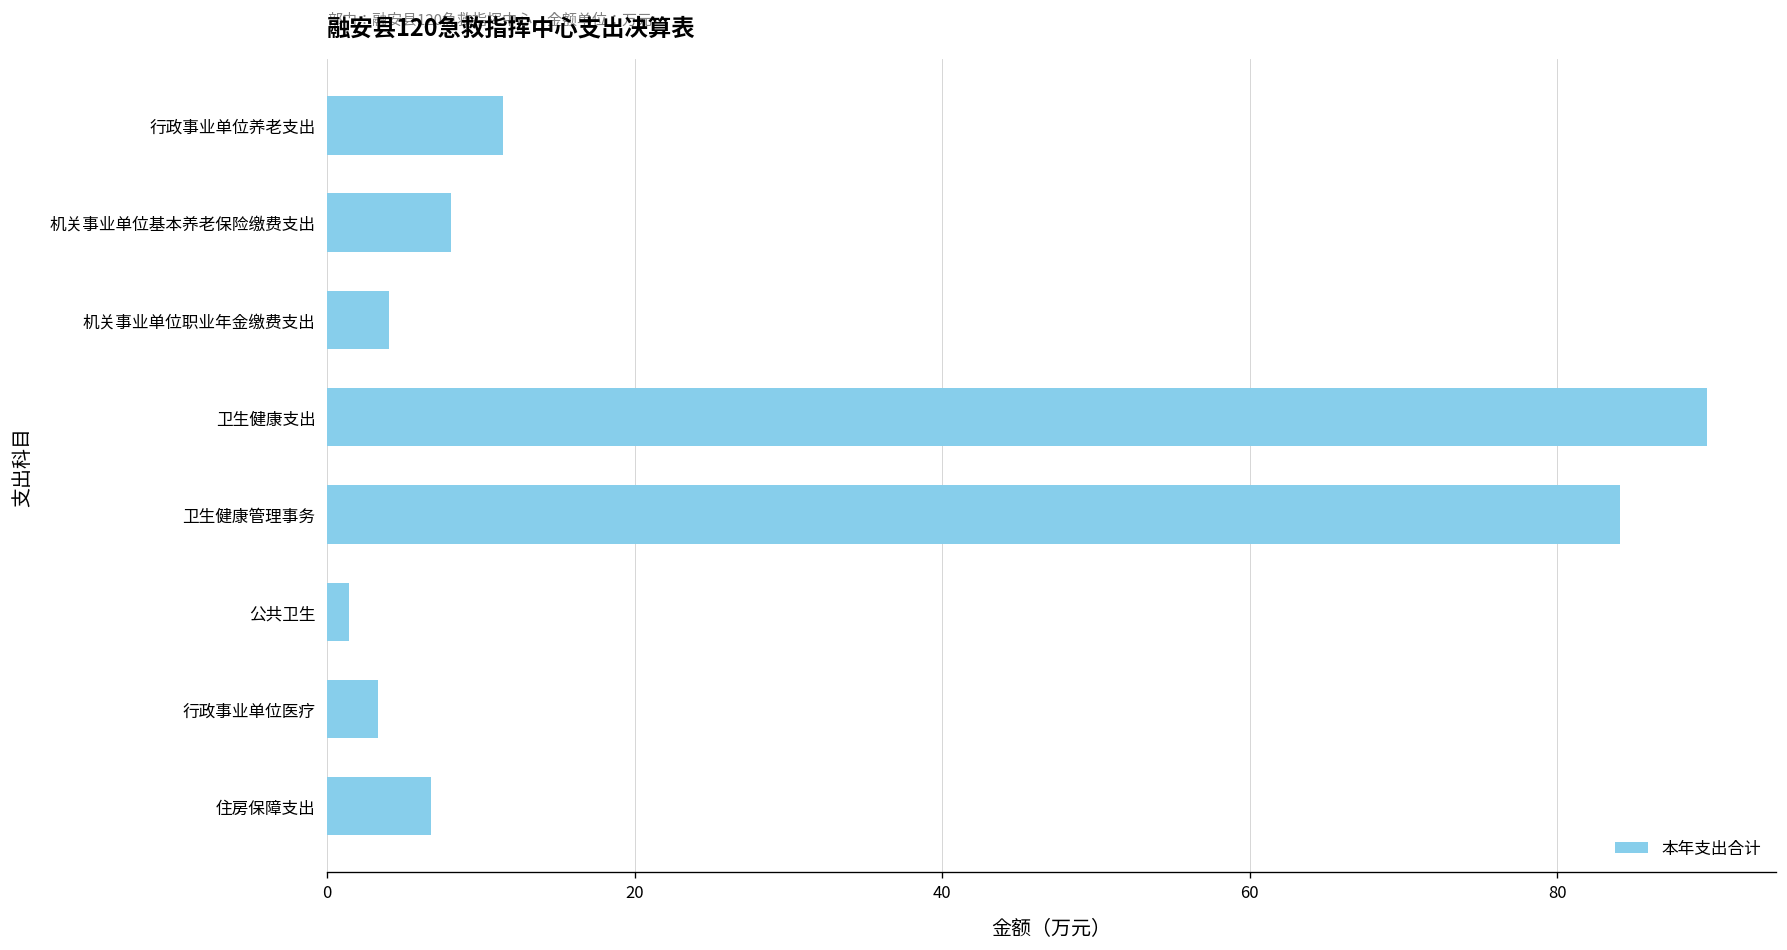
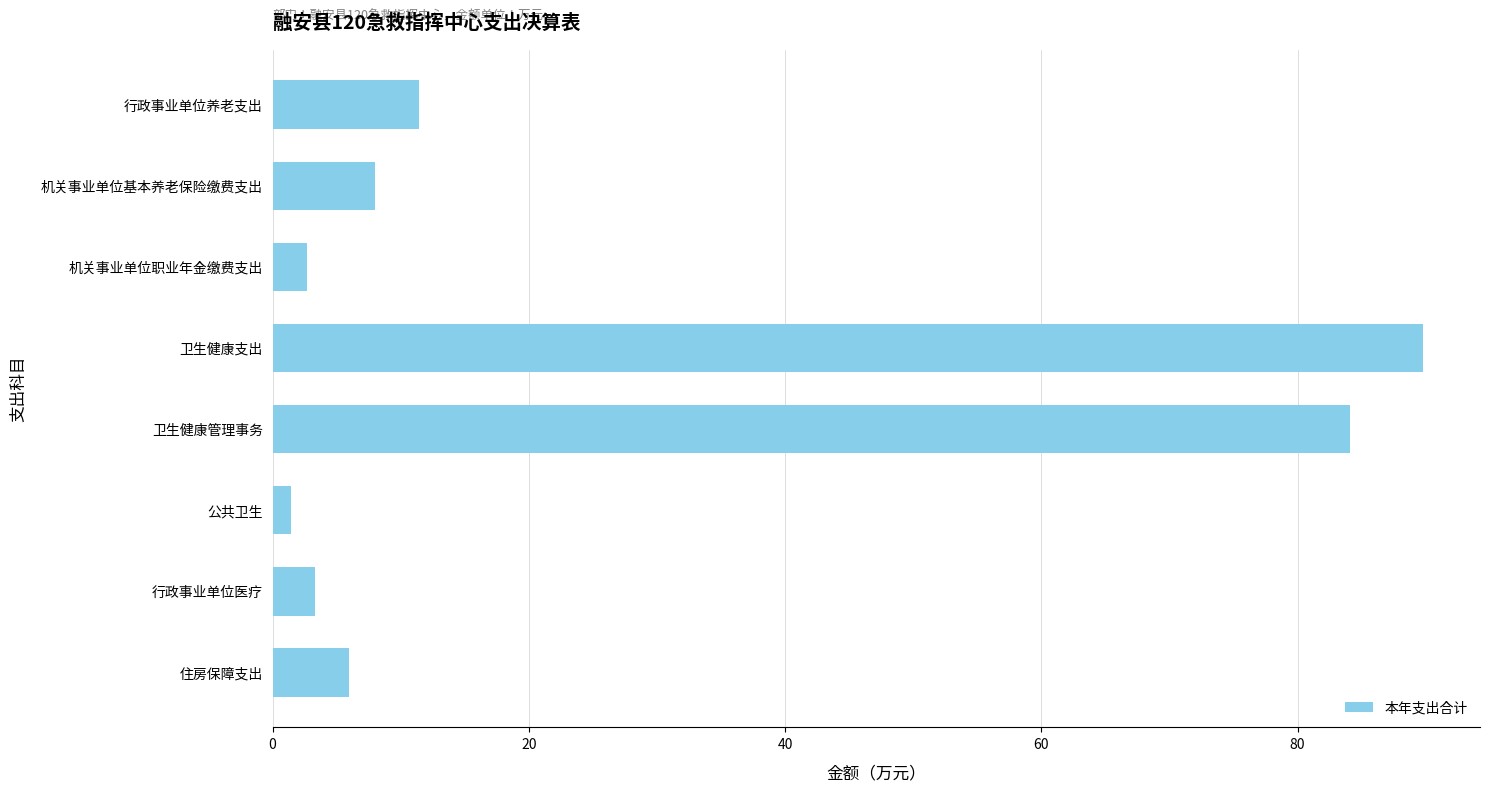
机关事业单位职业年金缴费支出: 4.0 -> 2.7
住房保障支出: 6.8 -> 6.0
